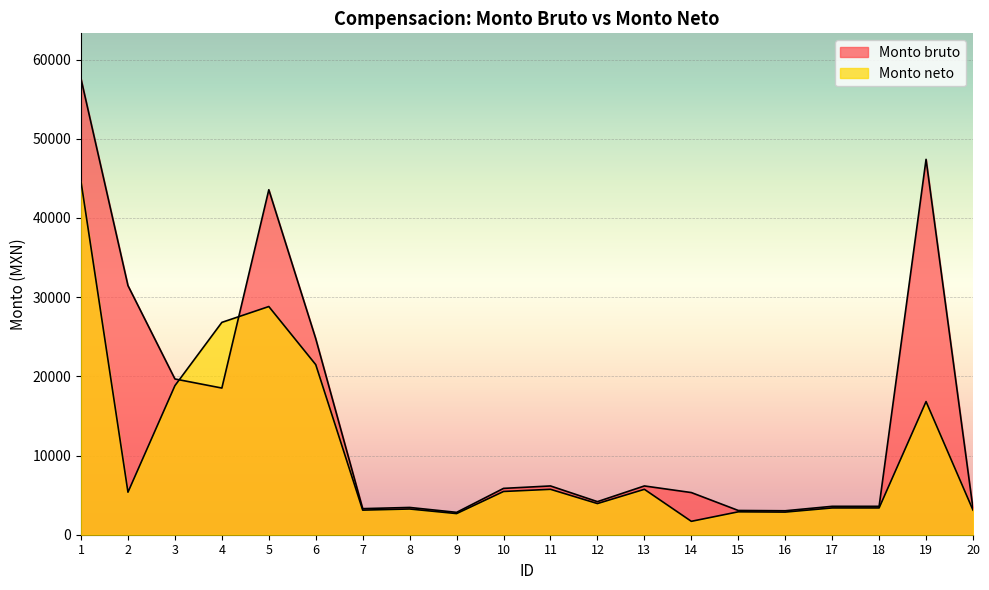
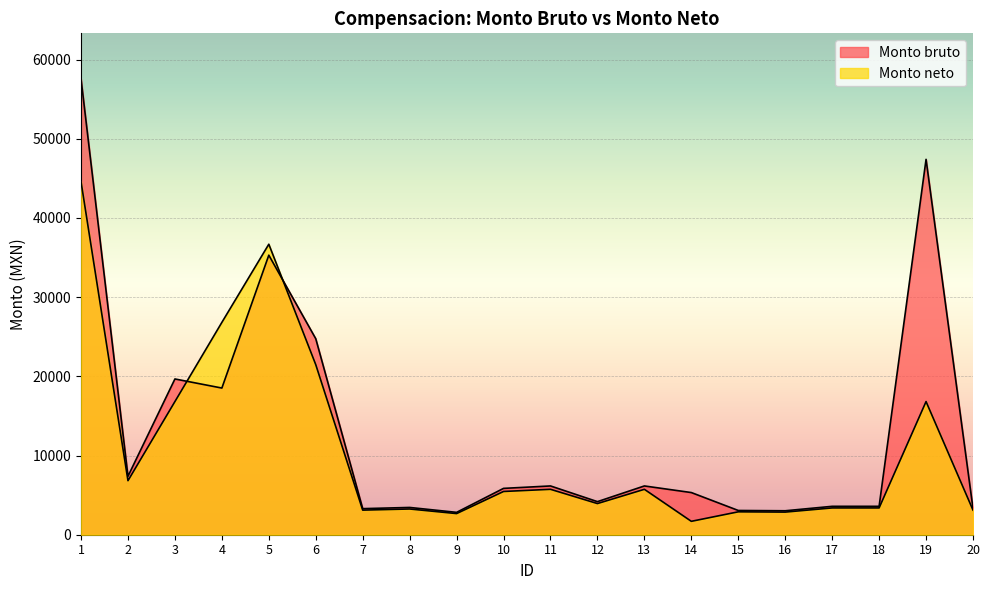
Monto bruto, 2: 31000 -> 7000
Monto neto, 2: 5000 -> 7000
Monto neto, 3: 19000 -> 17000
Monto bruto, 5: 44000 -> 35000
Monto neto, 5: 29000 -> 37000
